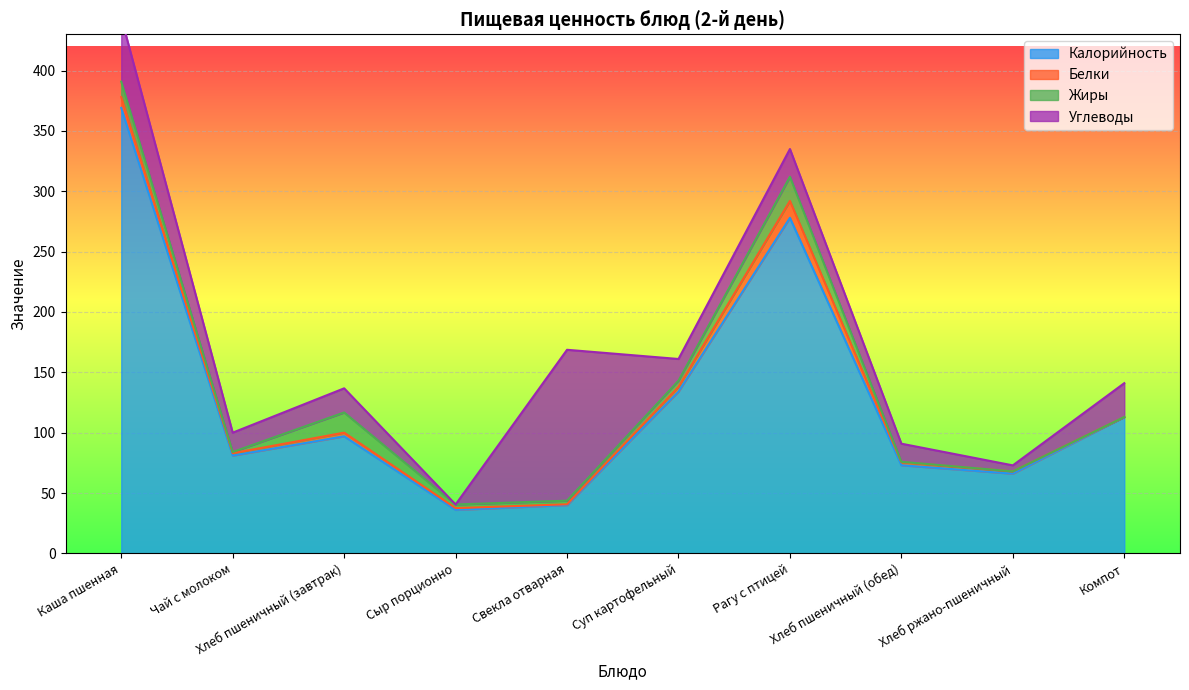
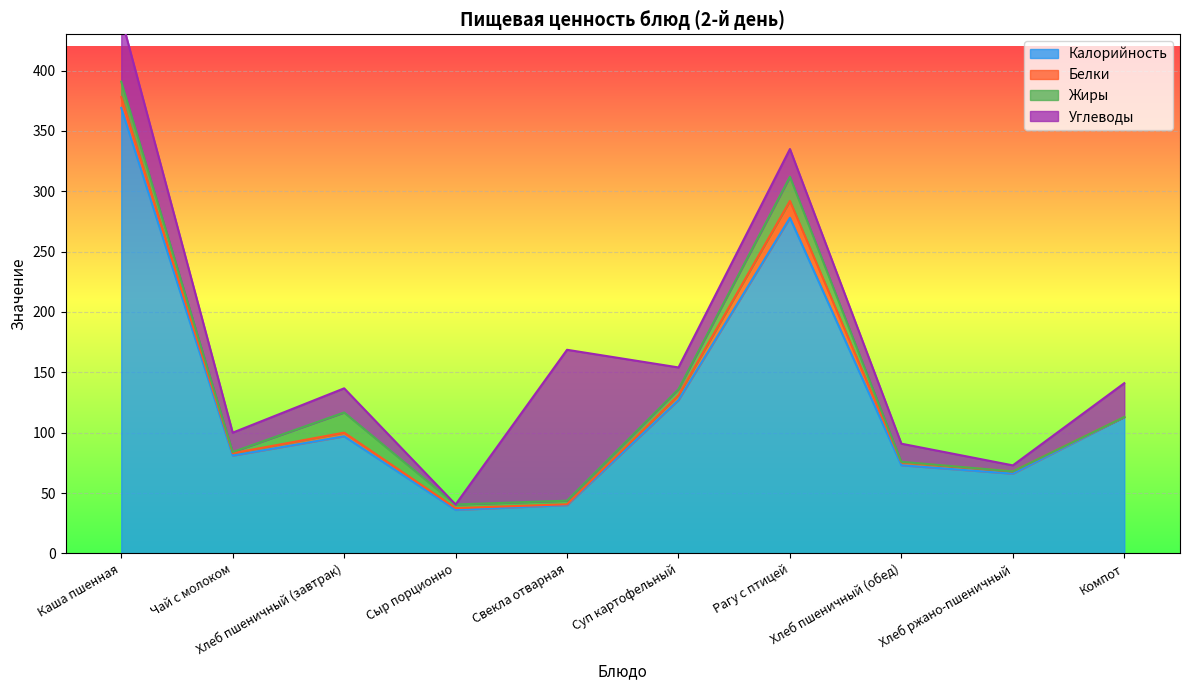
Калорийность, Суп картофельный: 134 -> 127
